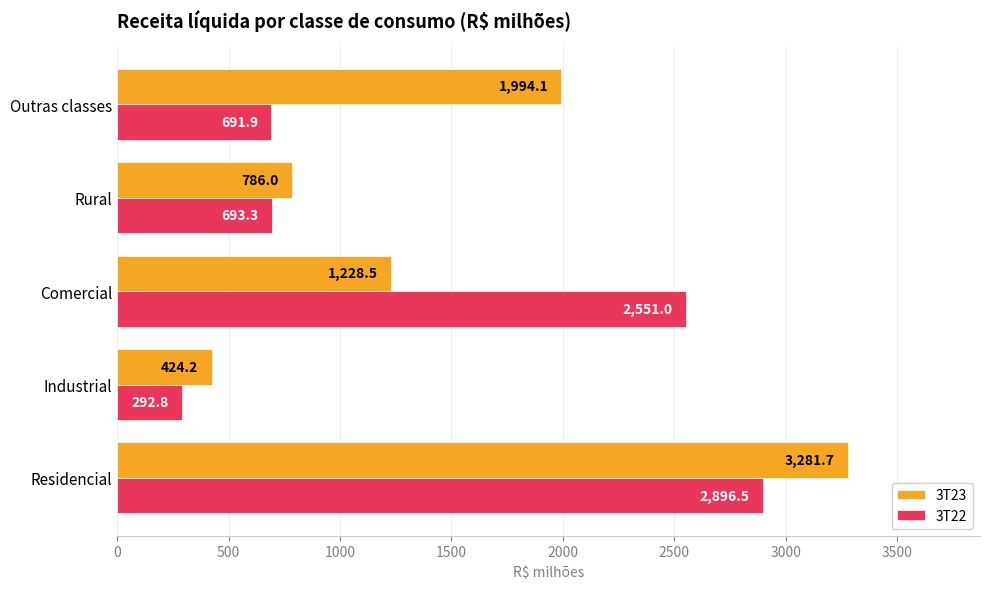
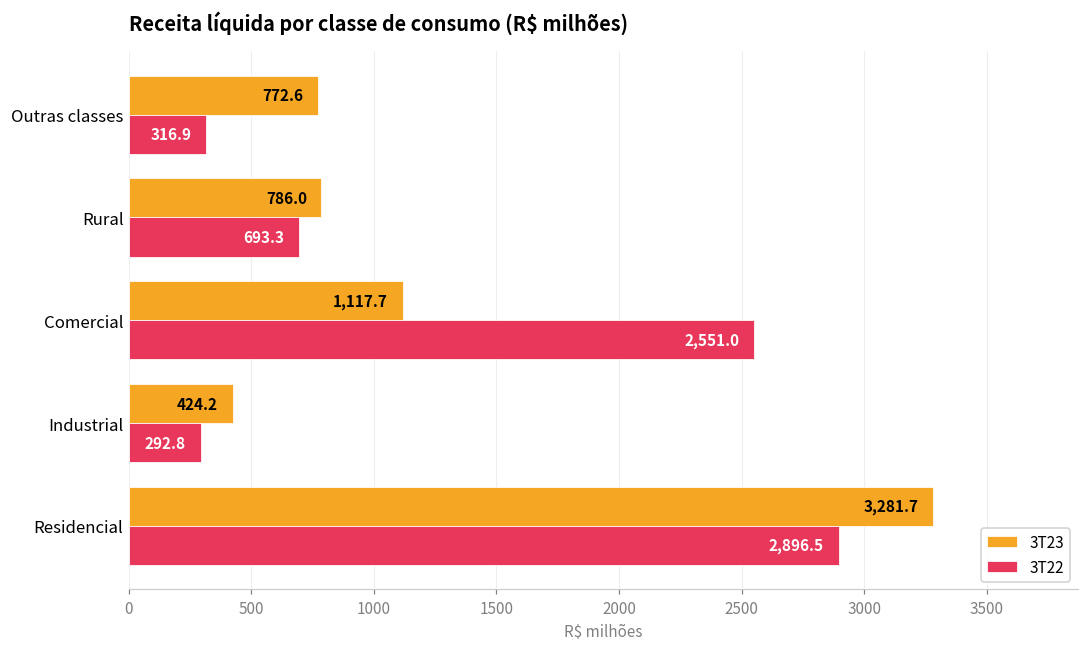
3T23, Outras classes: 1,994.1 -> 772.6
3T22, Outras classes: 691.9 -> 316.9
3T23, Comercial: 1,228.5 -> 1,117.7
